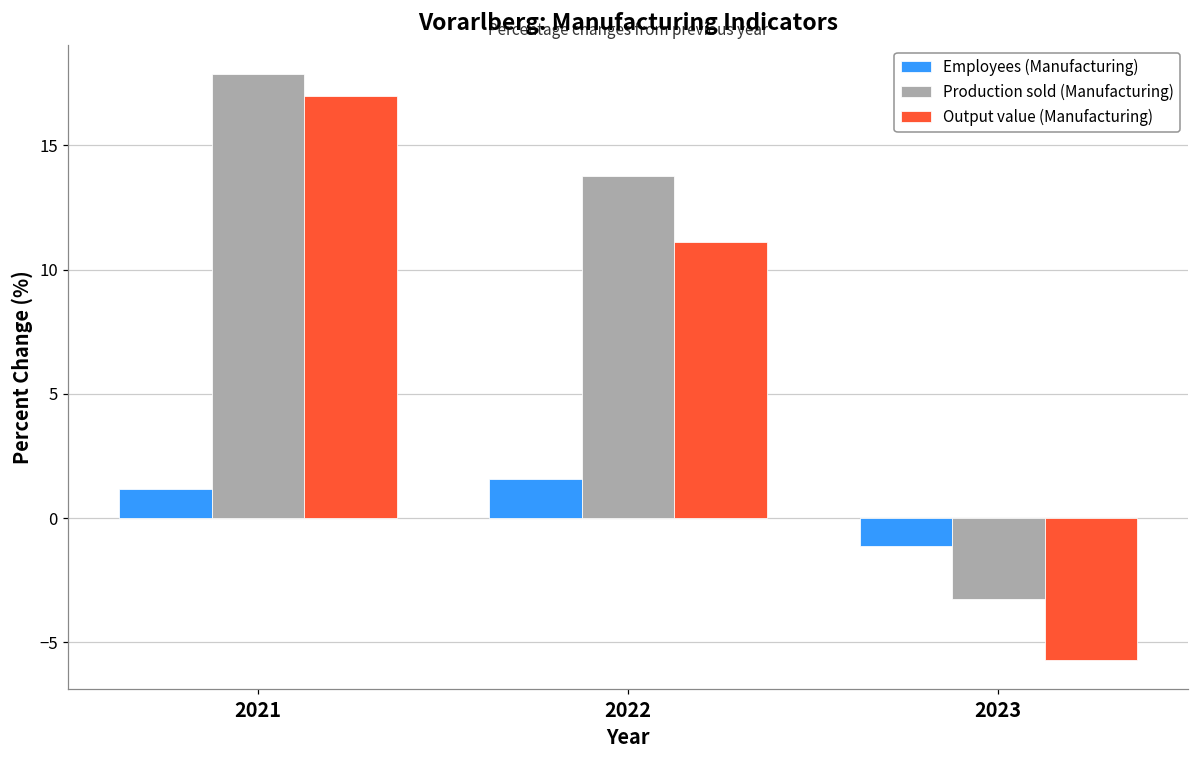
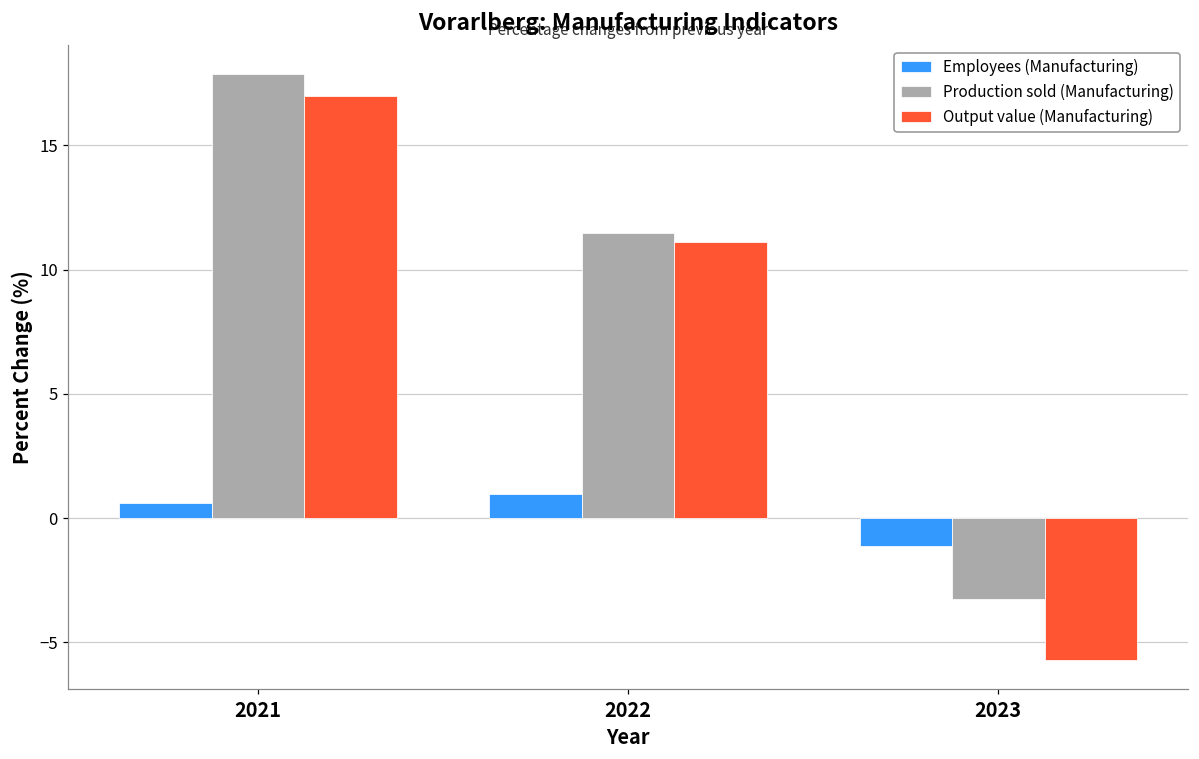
Employees (Manufacturing), 2021: 1.2 -> 0.6
Employees (Manufacturing), 2022: 1.6 -> 1.0
Production sold (Manufacturing), 2022: 13.8 -> 11.5
